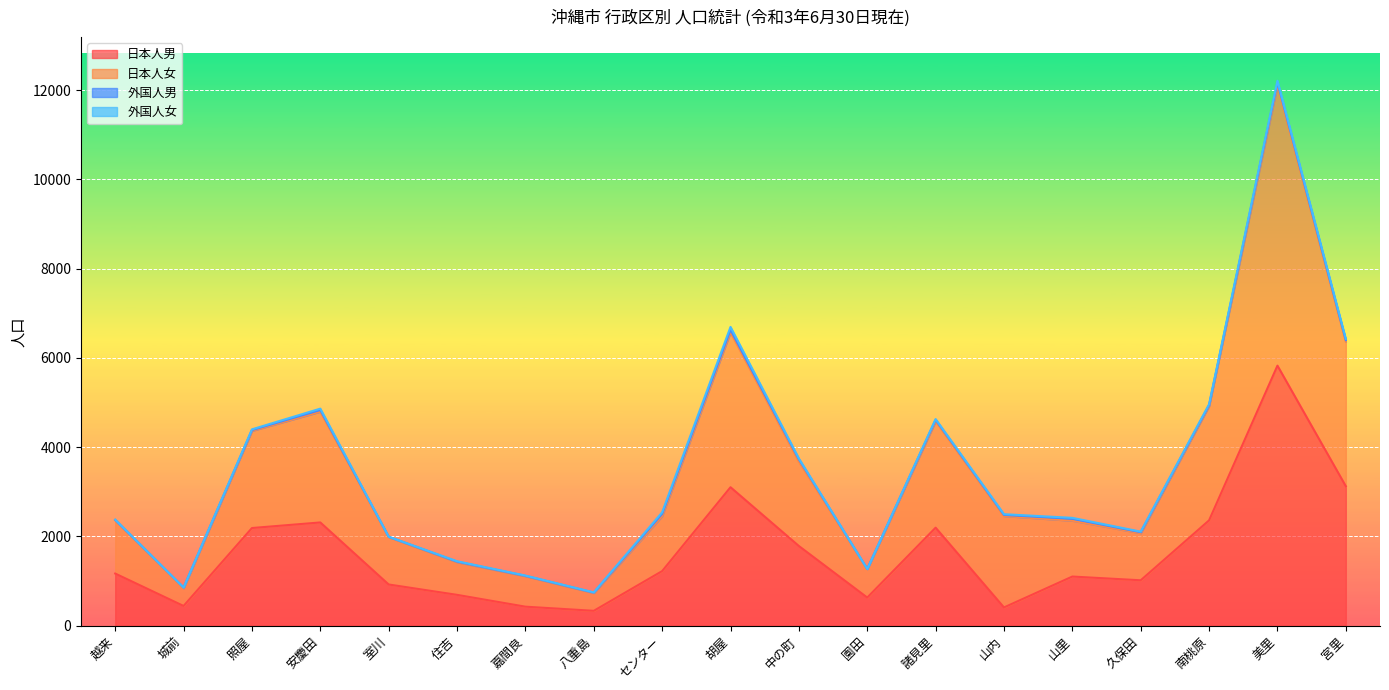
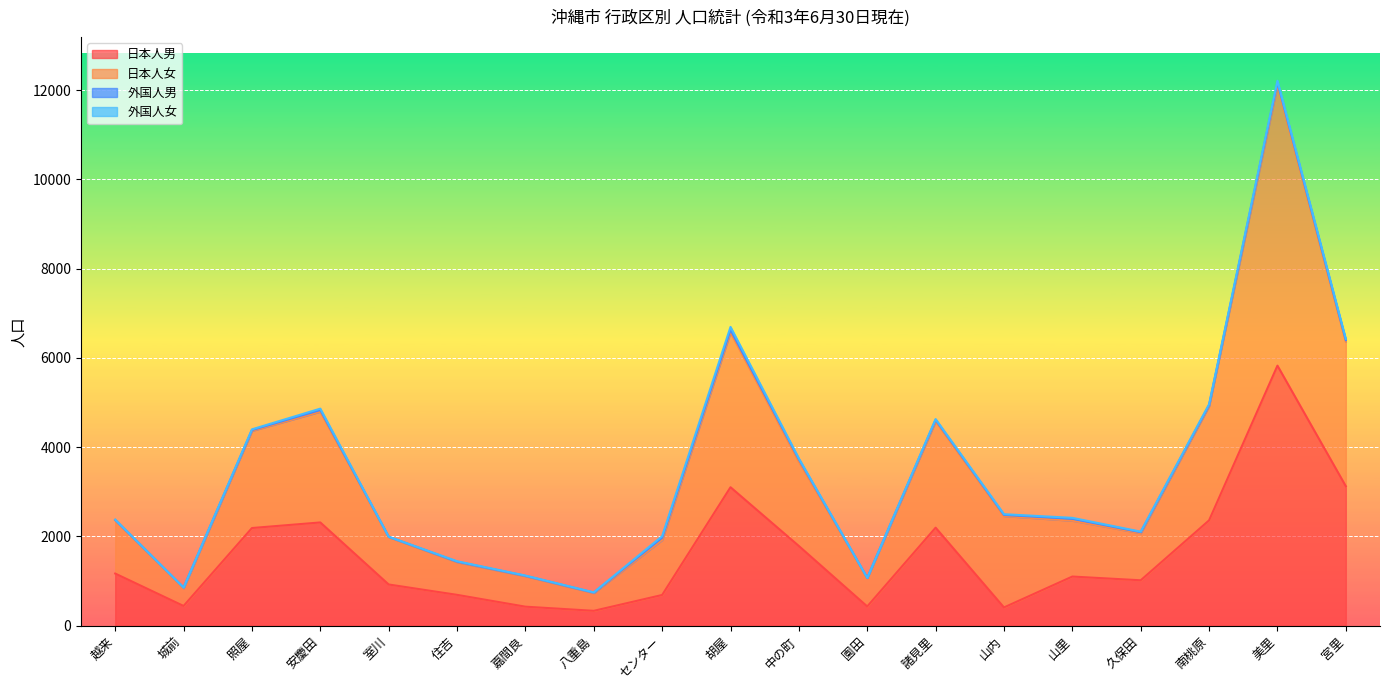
日本人男, センター: 1200 -> 700
日本人男, 園田: 600 -> 400
